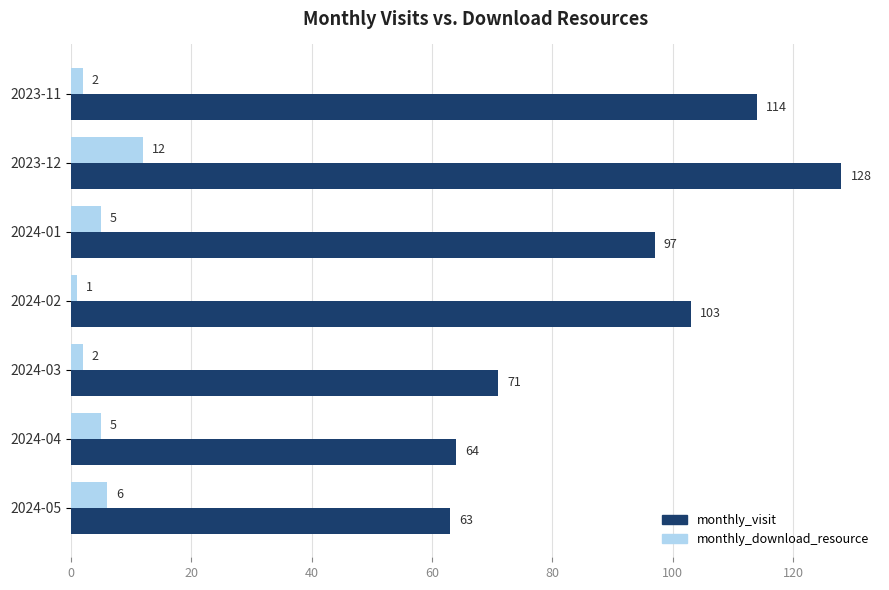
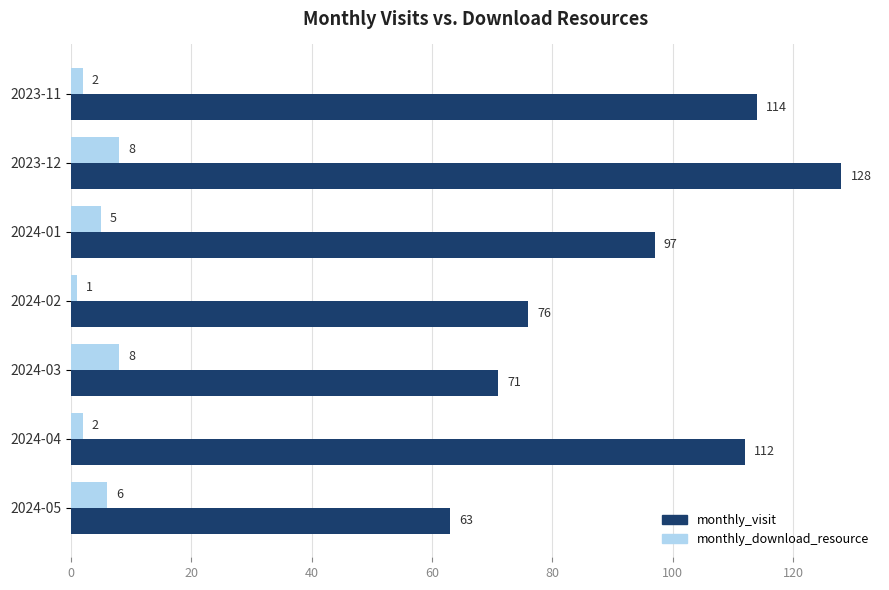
monthly_download_resource, 2023-12: 12 -> 8
monthly_visit, 2024-02: 103 -> 76
monthly_download_resource, 2024-03: 2 -> 8
monthly_download_resource, 2024-04: 5 -> 2
monthly_visit, 2024-04: 64 -> 112
